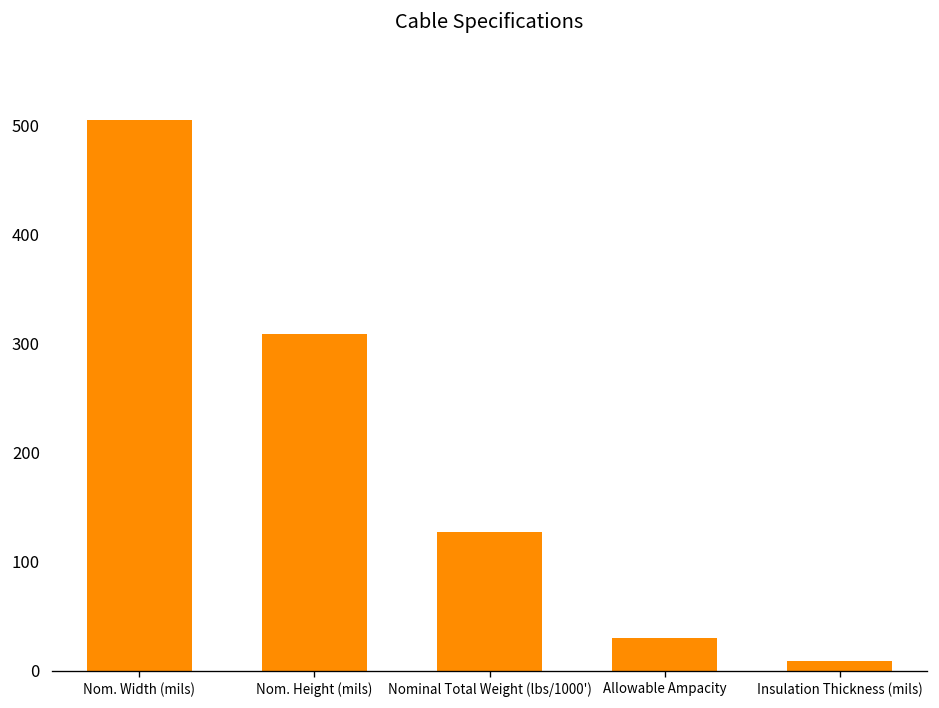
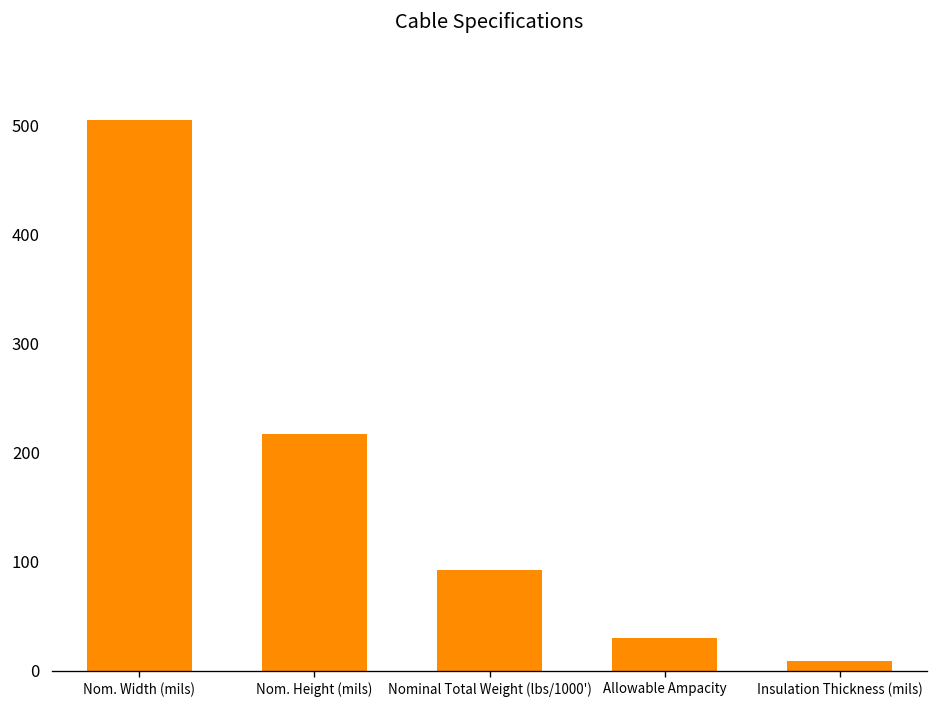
Nom. Height (mils): 310 -> 220
Nominal Total Weight (lbs/1000'): 130 -> 90
